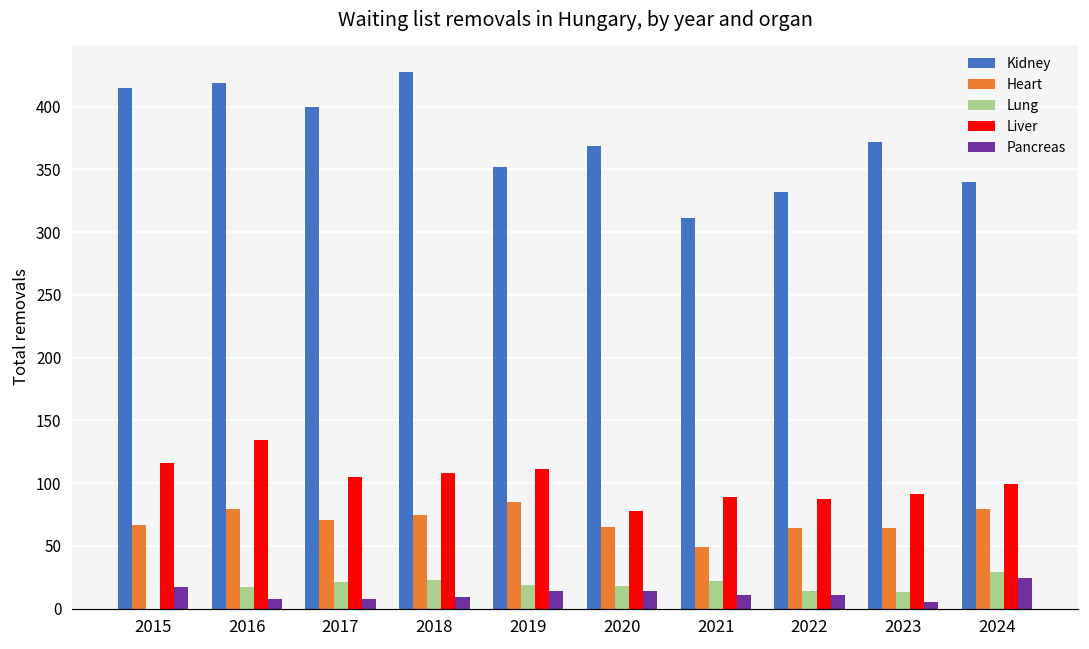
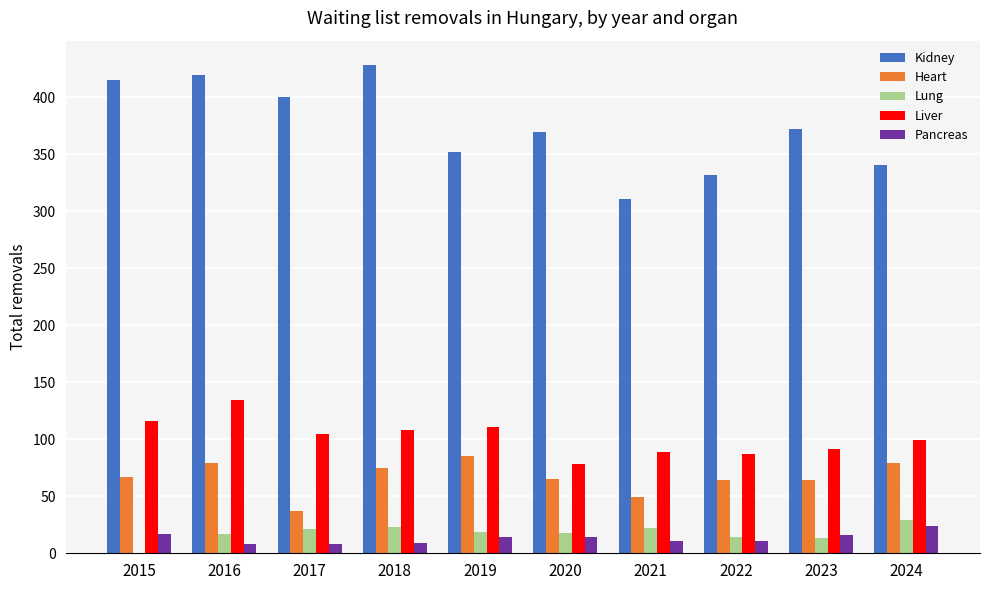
Heart, 2017: 71 -> 37
Pancreas, 2023: 5 -> 16
